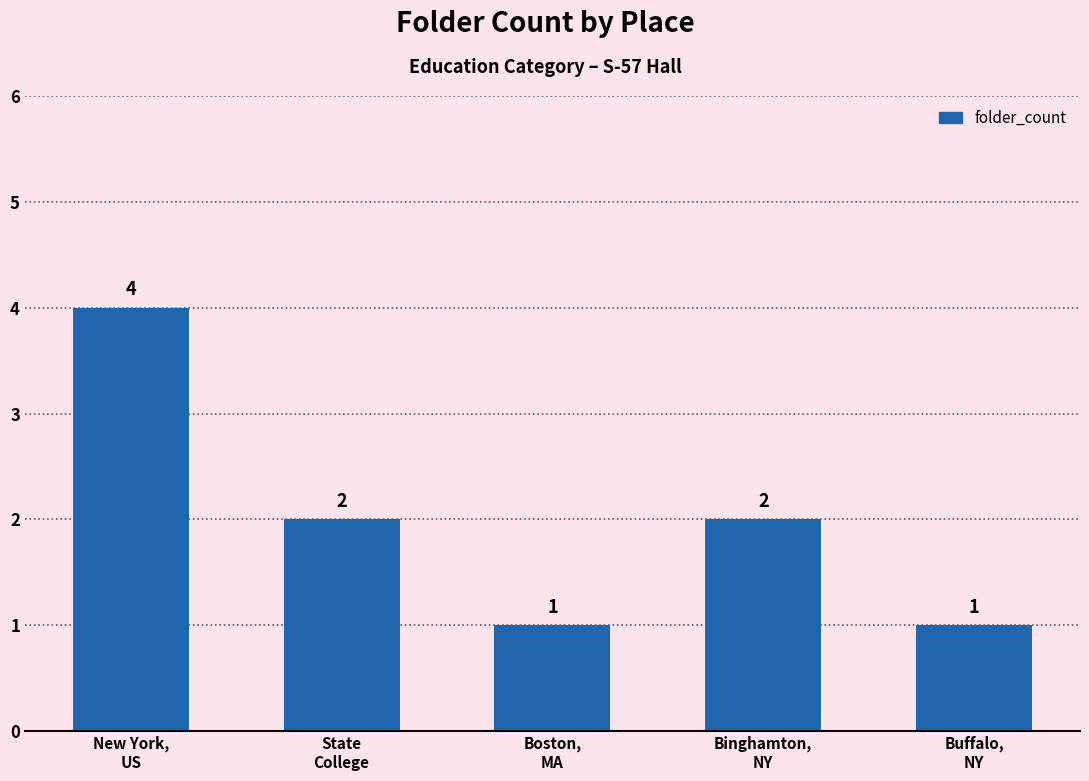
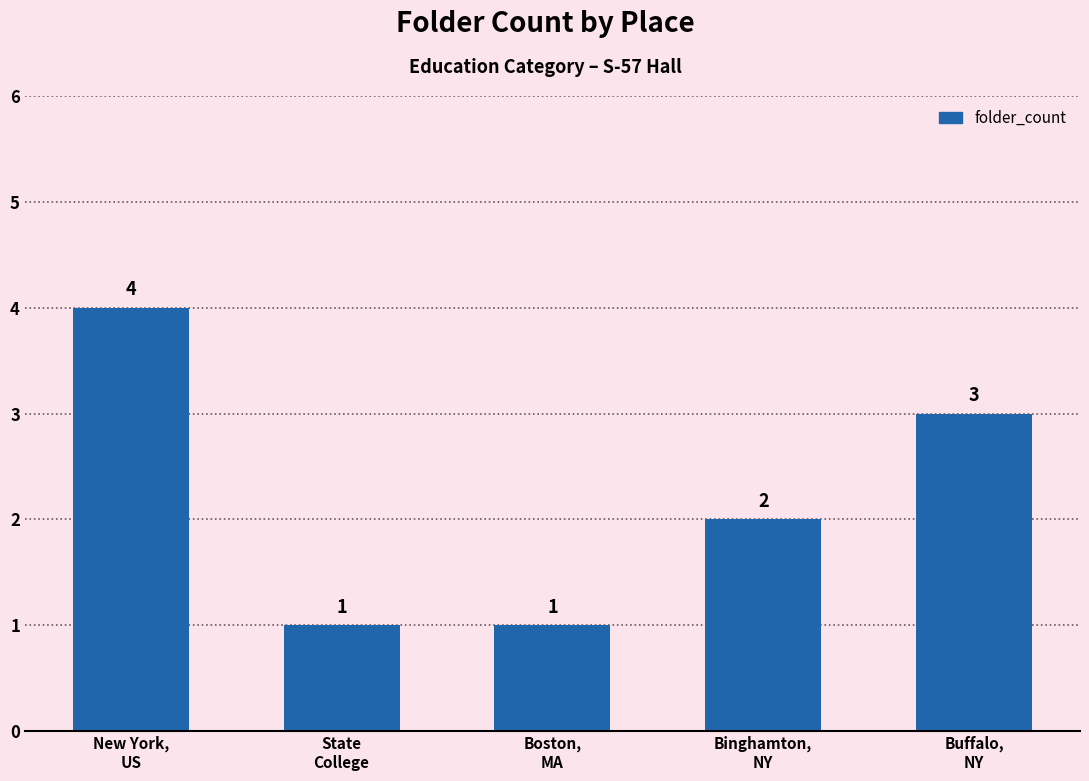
State College: 2 -> 1
Buffalo, NY: 1 -> 3
